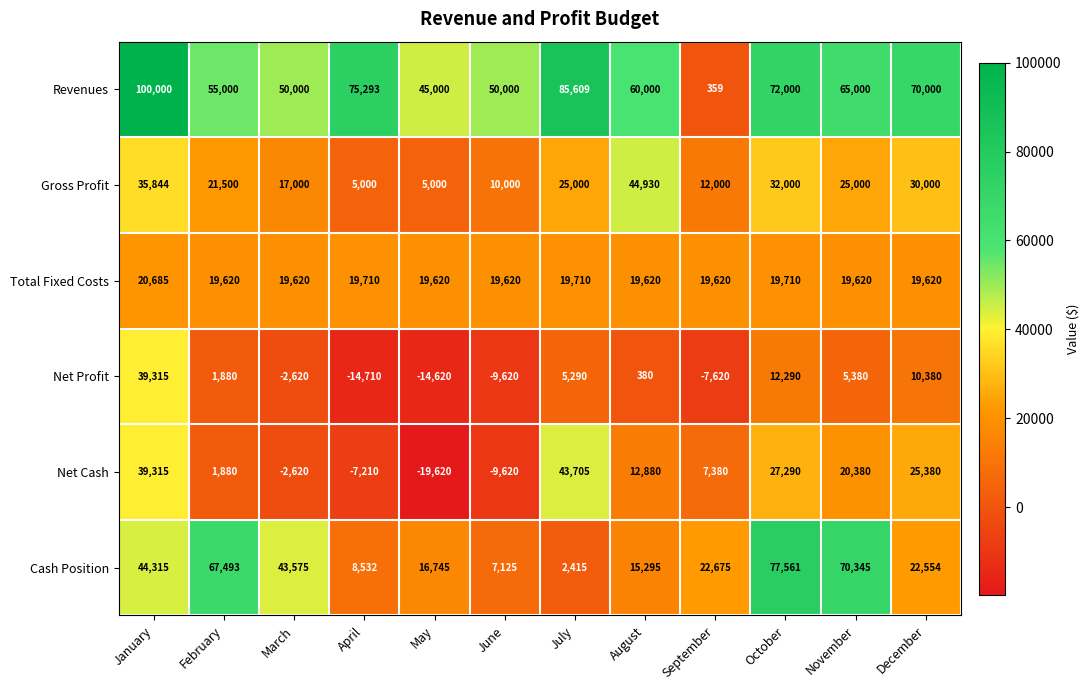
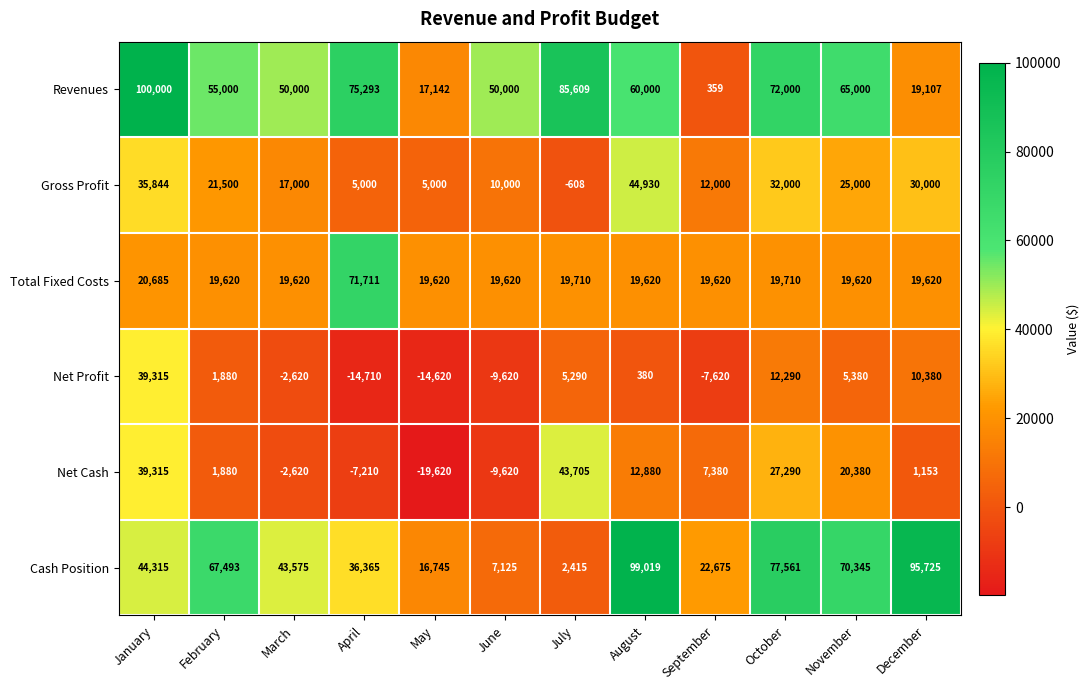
Revenues, May: 45,000 -> 17,142
Revenues, December: 70,000 -> 19,107
Gross Profit, July: 25,000 -> -608
Total Fixed Costs, April: 19,710 -> 71,711
Net Cash, December: 25,380 -> 1,153
Cash Position, April: 8,532 -> 36,365
Cash Position, August: 15,295 -> 99,019
Cash Position, December: 22,554 -> 95,725
